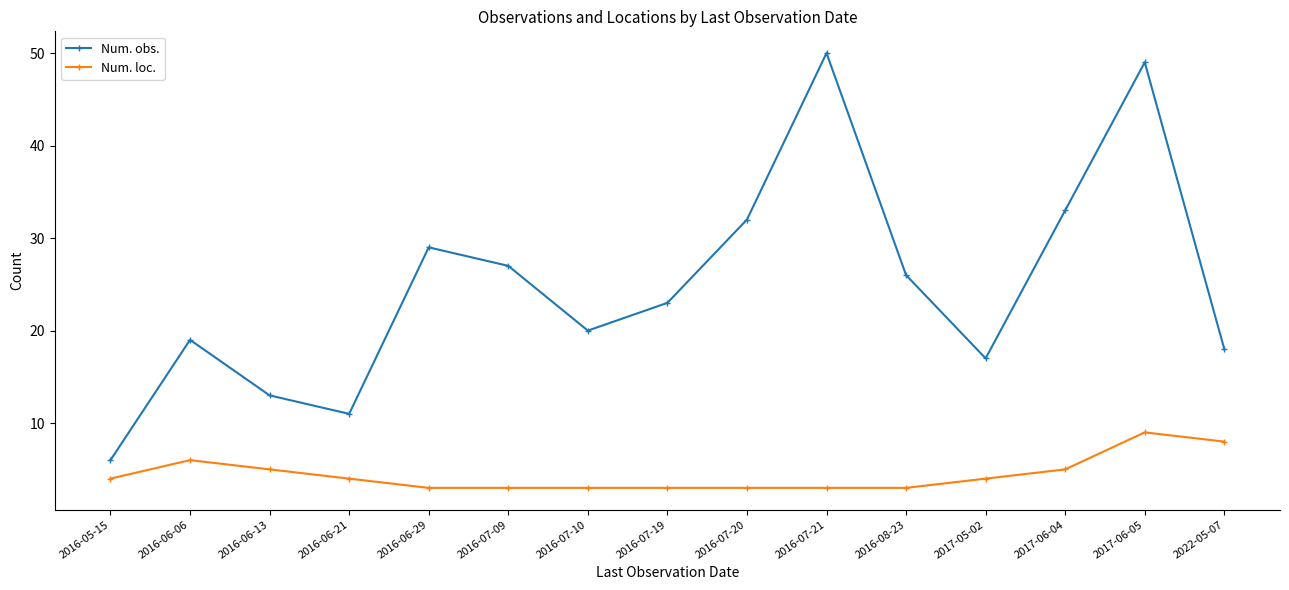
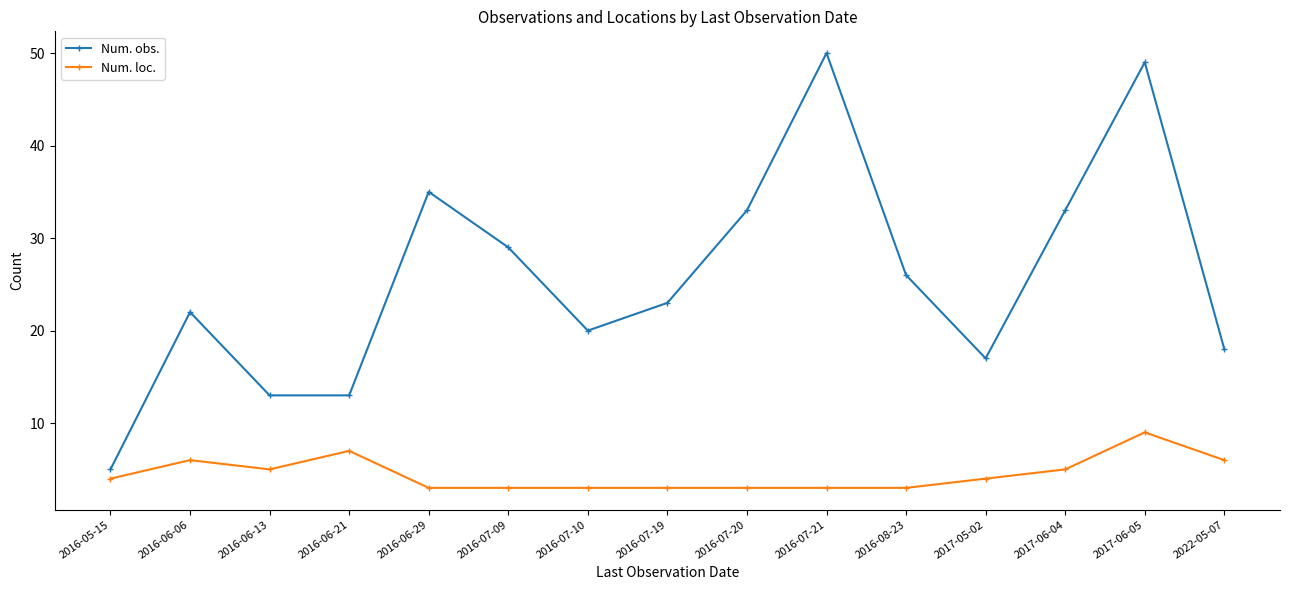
Num. obs., 2016-05-15: 6 -> 5
Num. obs., 2016-06-06: 19 -> 22
Num. obs., 2016-06-21: 11 -> 13
Num. loc., 2016-06-21: 4 -> 7
Num. obs., 2016-06-29: 29 -> 35
Num. obs., 2016-07-09: 27 -> 29
Num. obs., 2016-07-20: 32 -> 33
Num. loc., 2022-05-07: 8 -> 6
